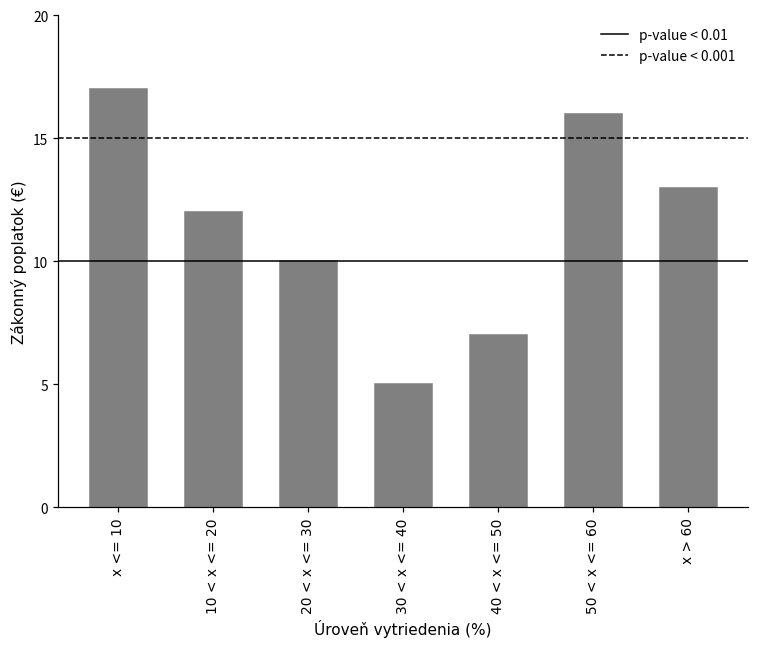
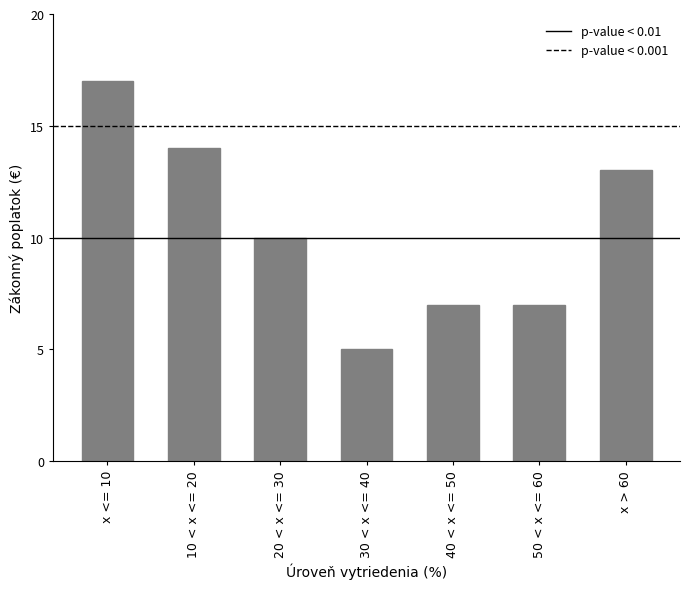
10 < x <= 20: 12 -> 14
50 < x <= 60: 16 -> 7
